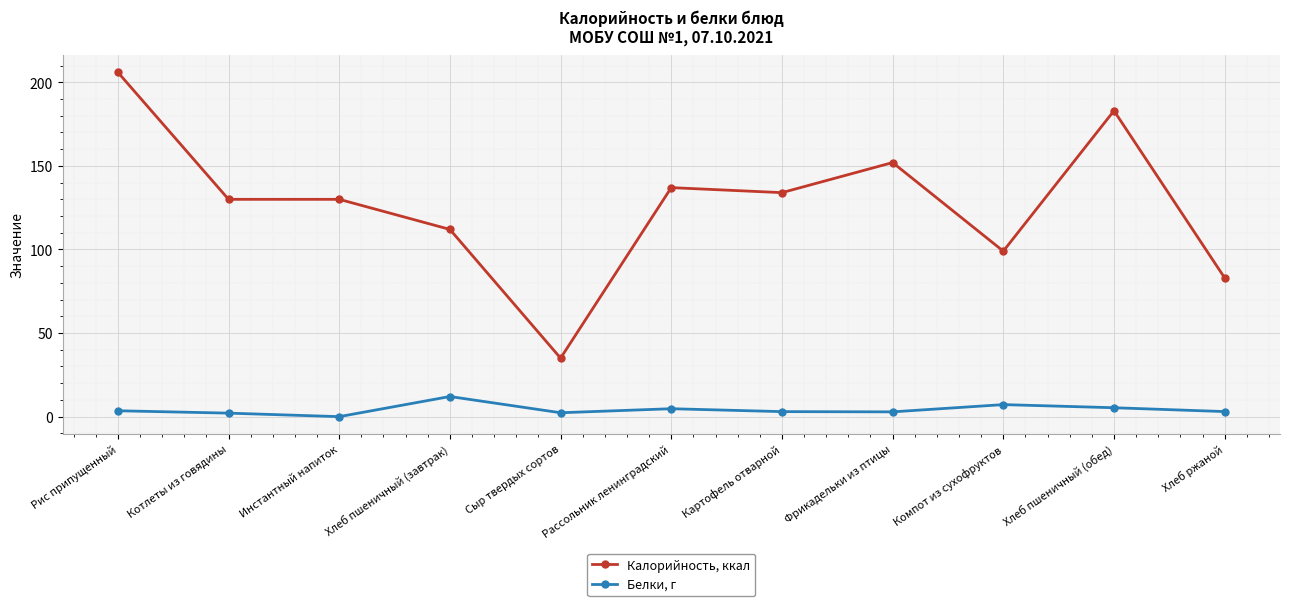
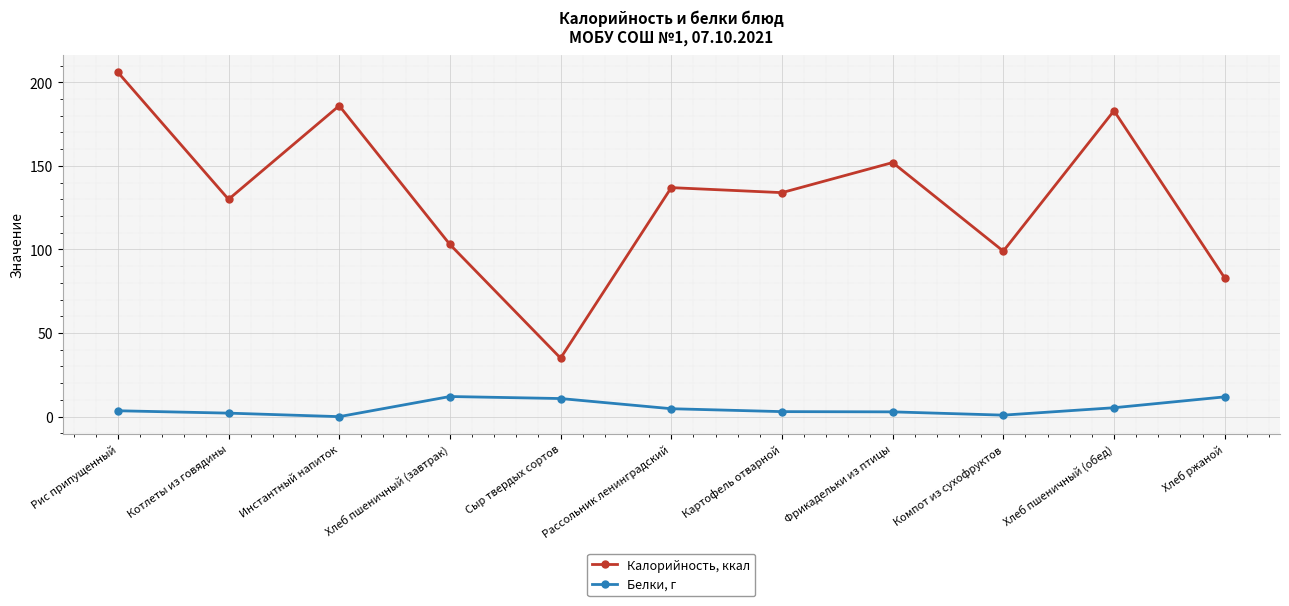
Калорийность, ккал, Инстантный напиток: 130 -> 186
Калорийность, ккал, Хлеб пшеничный (завтрак): 112 -> 103
Белки, г, Сыр твердых сортов: 2 -> 11
Белки, г, Компот из сухофруктов: 7 -> 1
Белки, г, Хлеб ржаной: 3 -> 12
